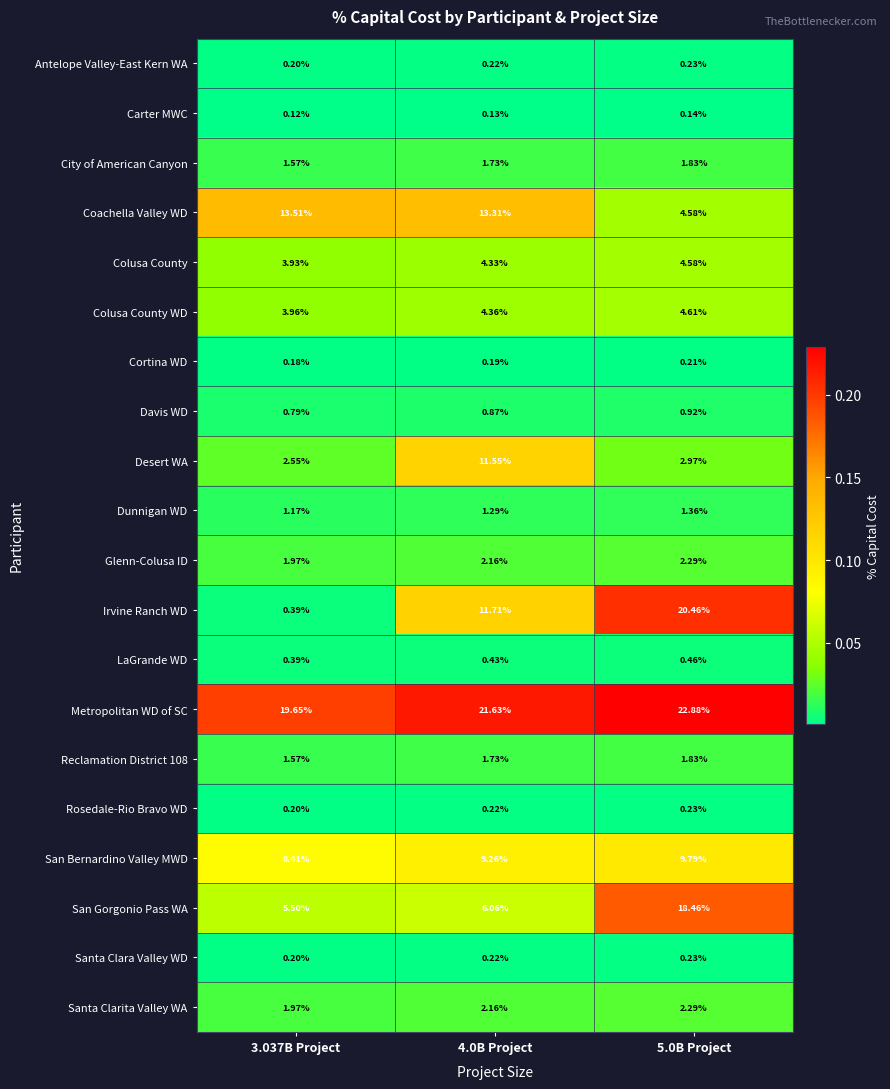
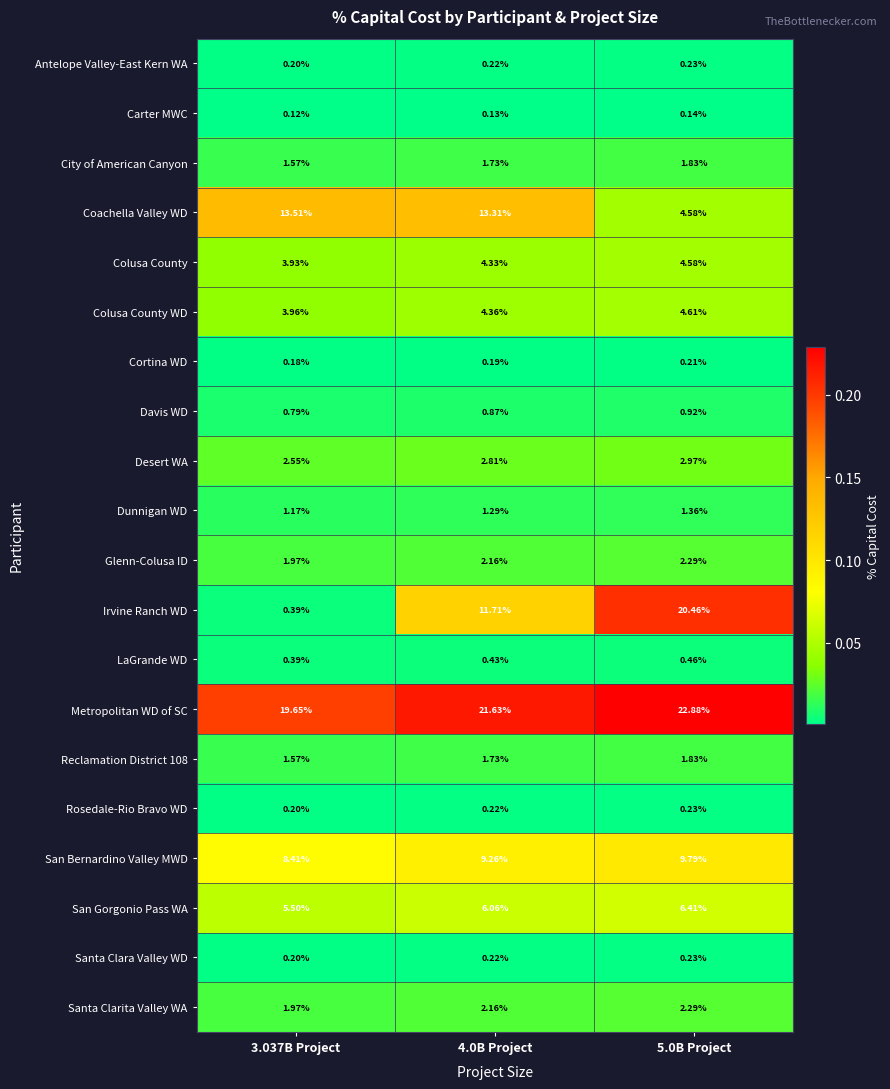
Desert WA, 4.0B Project: 11.55% -> 2.81%
San Gorgonio Pass WA, 5.0B Project: 18.46% -> 6.41%
